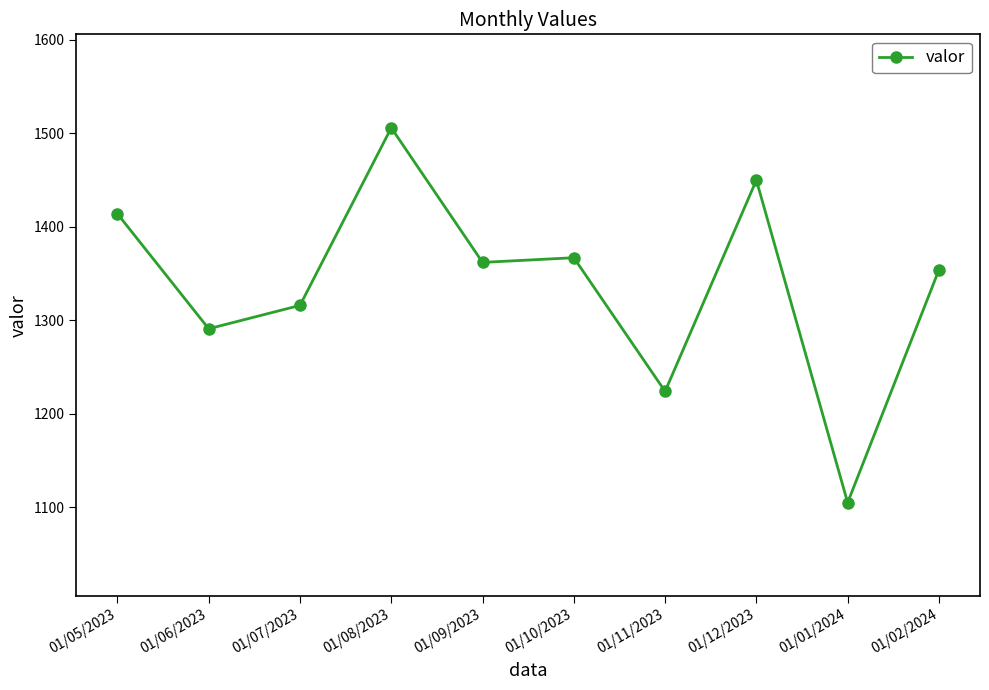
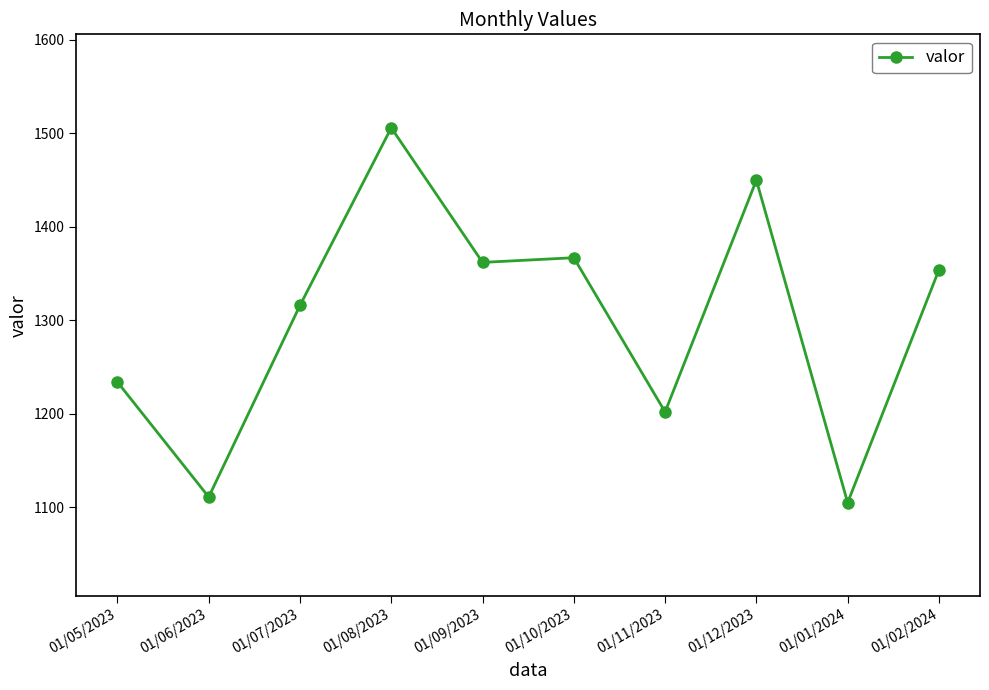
01/05/2023: 1410 -> 1230
01/06/2023: 1290 -> 1110
01/11/2023: 1220 -> 1200
